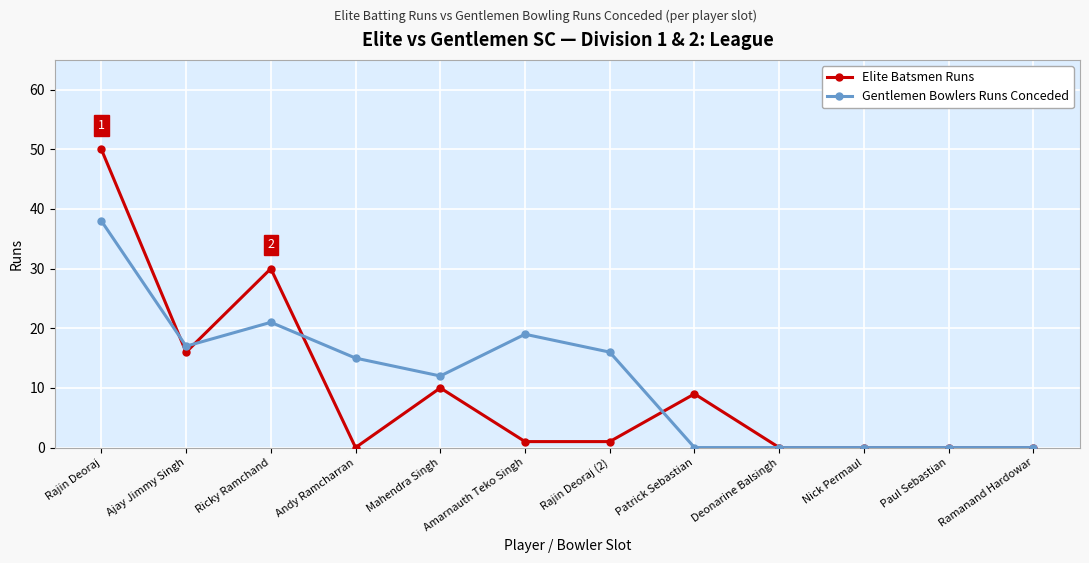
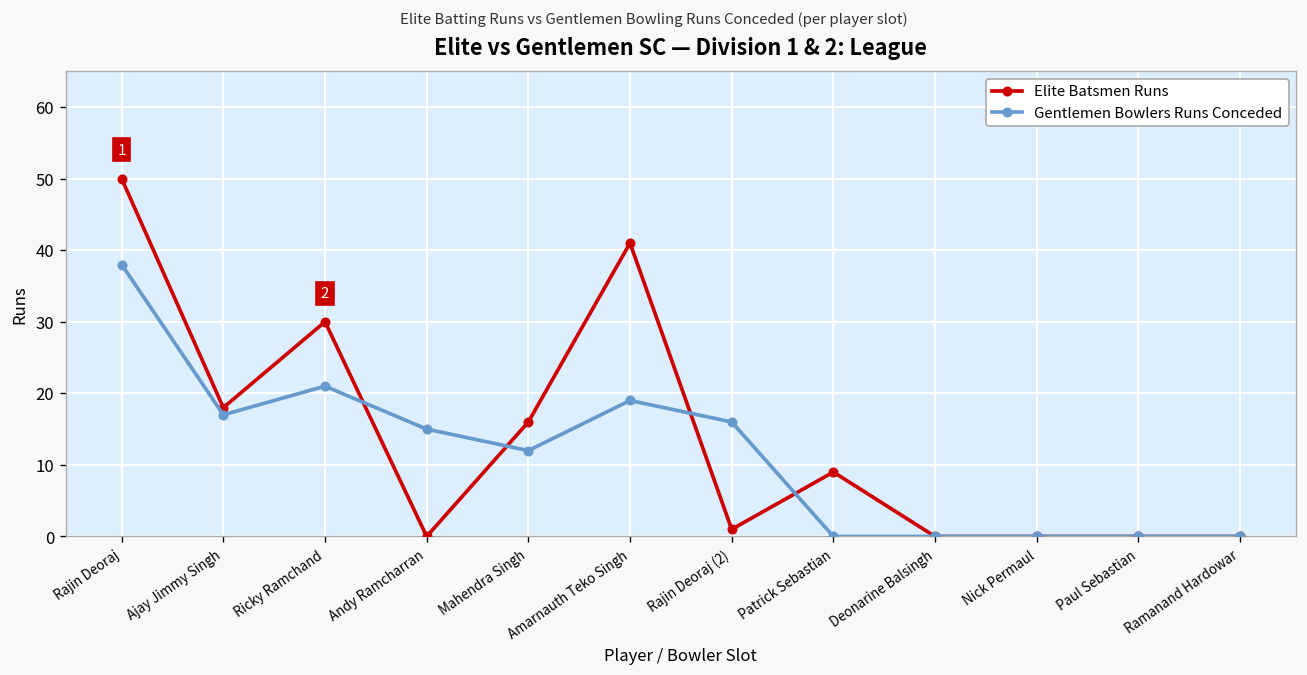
Elite Batsmen Runs, Ajay Jimmy Singh: 16 -> 18
Elite Batsmen Runs, Mahendra Singh: 10 -> 16
Elite Batsmen Runs, Amarnauth Teko Singh: 1 -> 41
